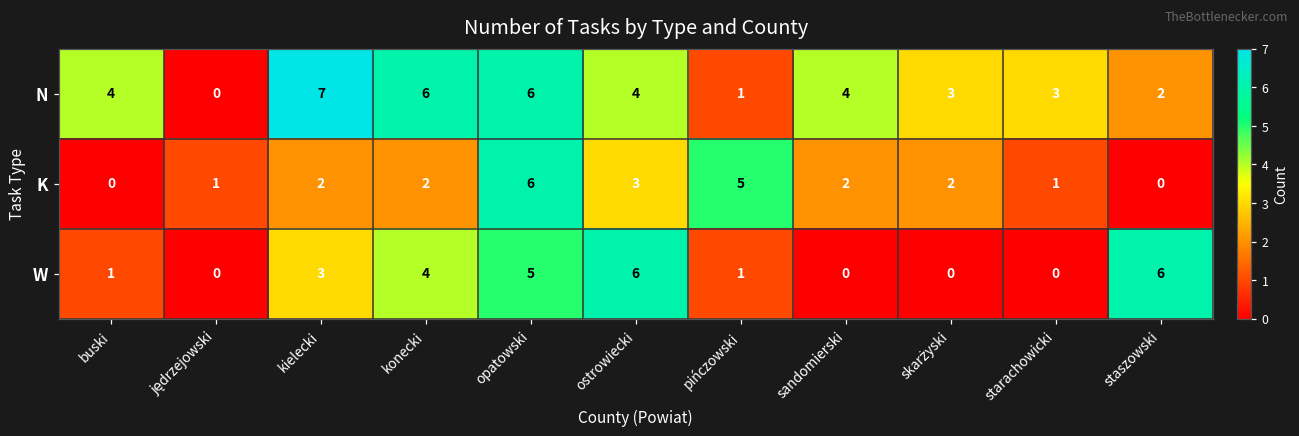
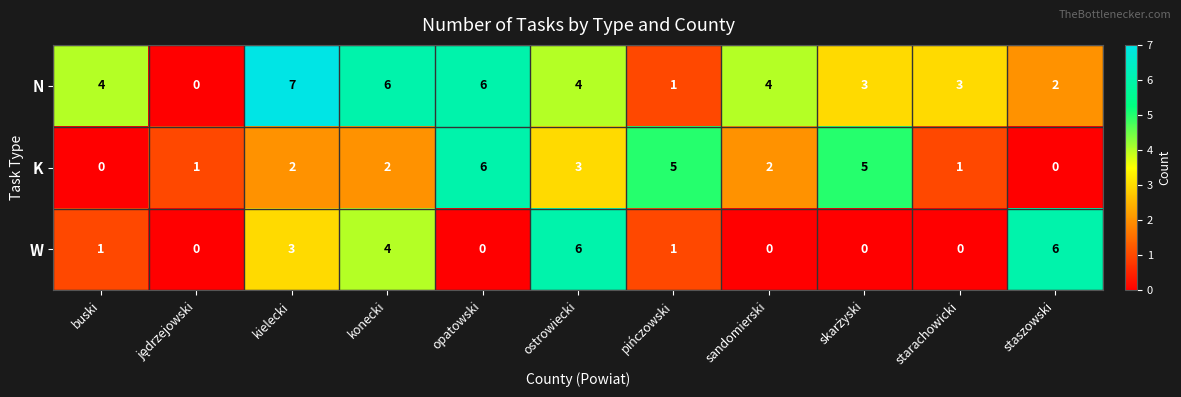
K, skarżyski: 2 -> 5
W, opatowski: 5 -> 0
